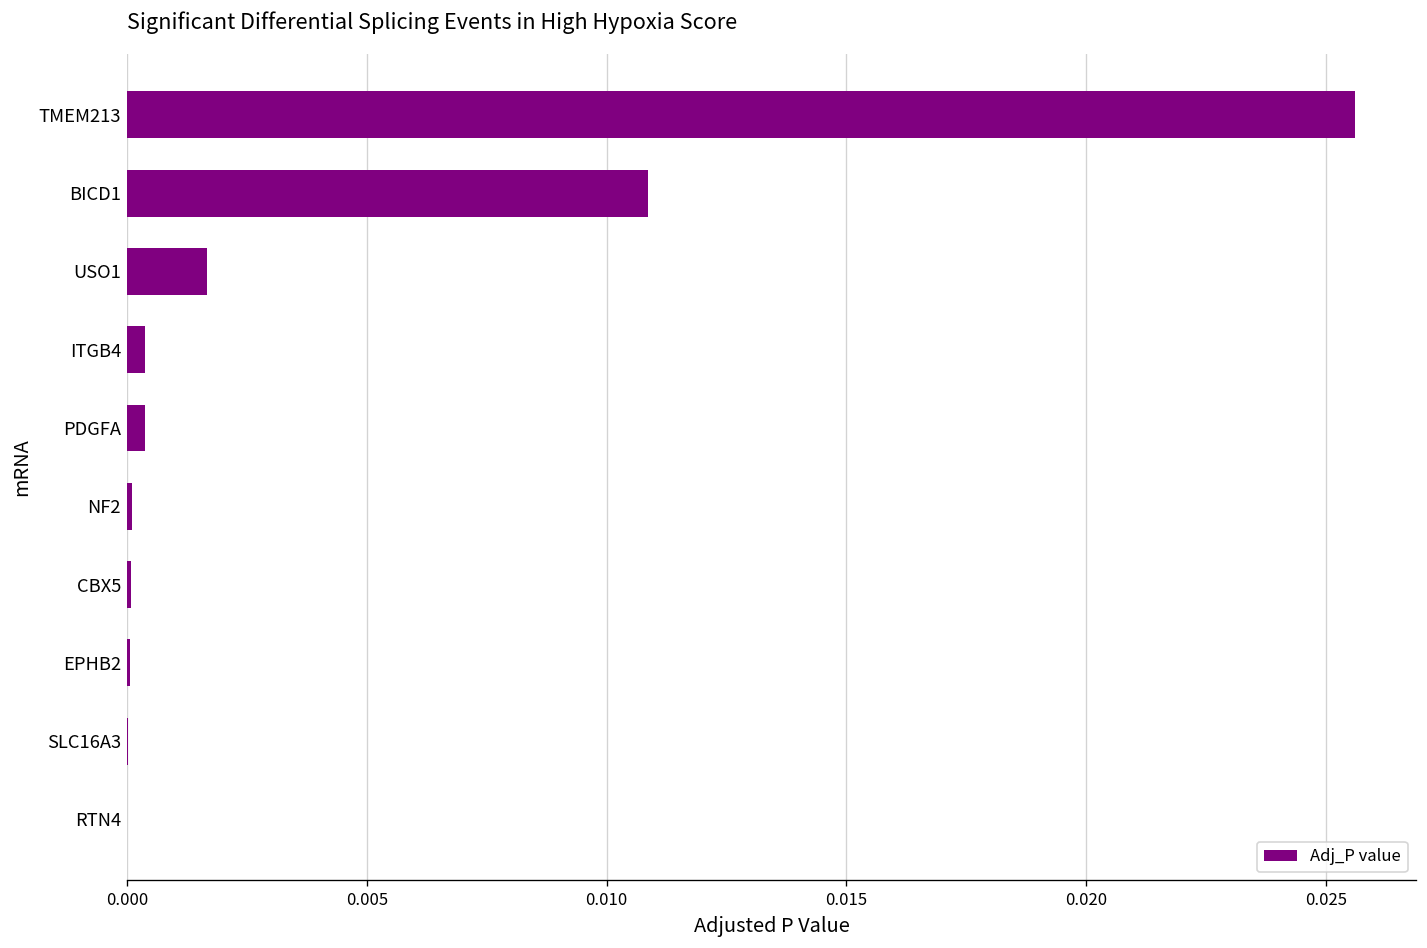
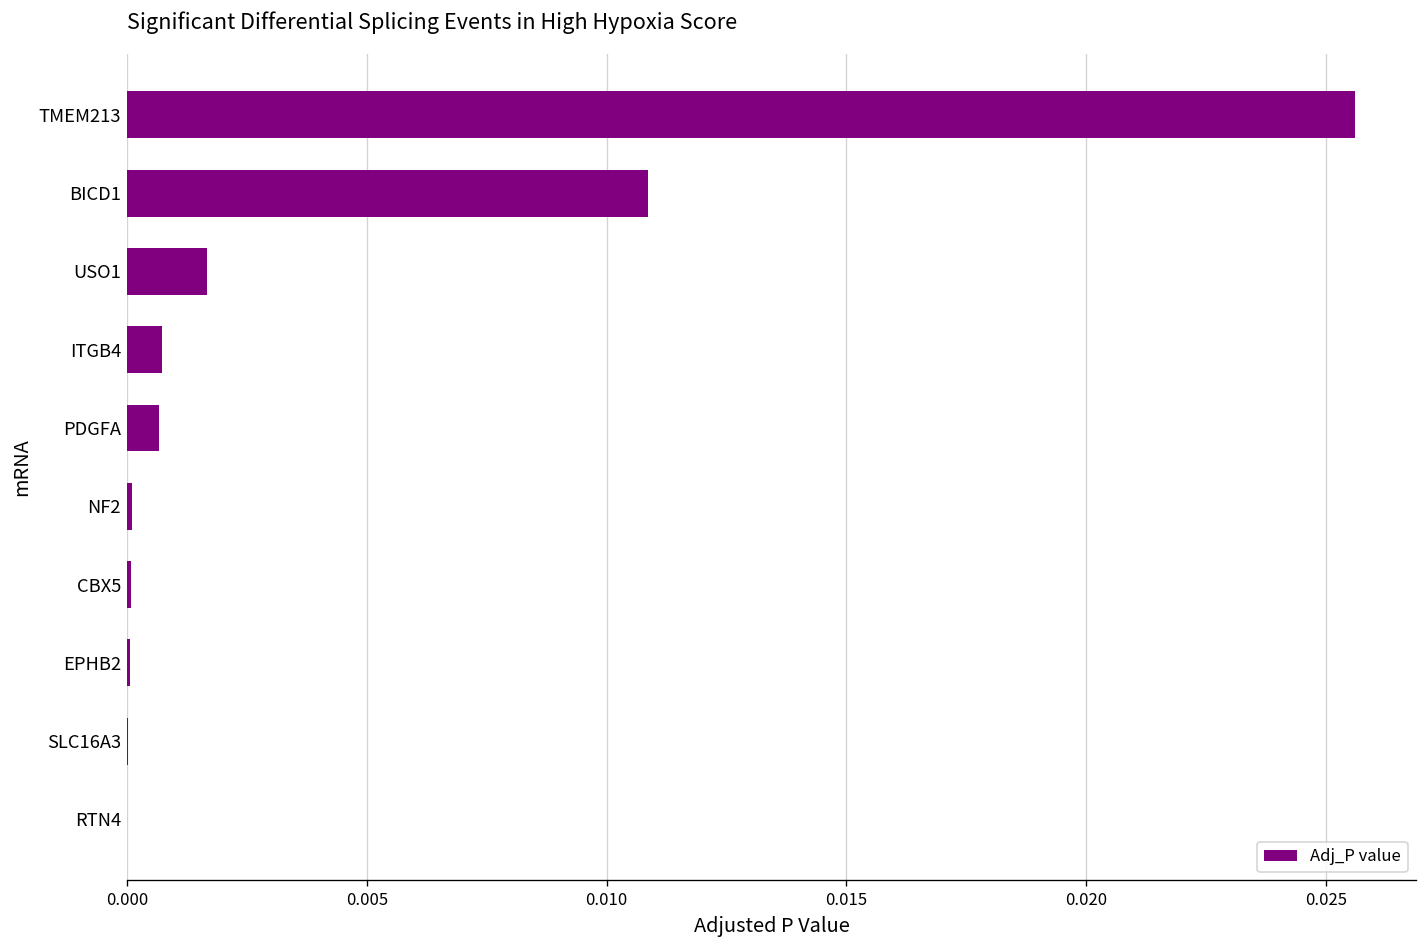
ITGB4: 0.0004 -> 0.0007
PDGFA: 0.0004 -> 0.0007
